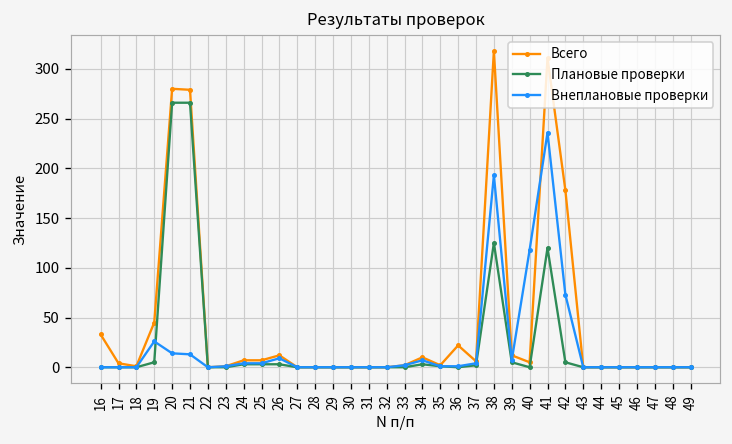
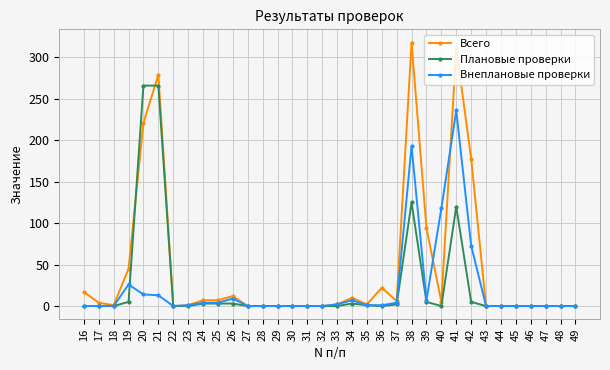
Всего, 16: 30 -> 20
Всего, 20: 280 -> 220
Всего, 39: 10 -> 90
